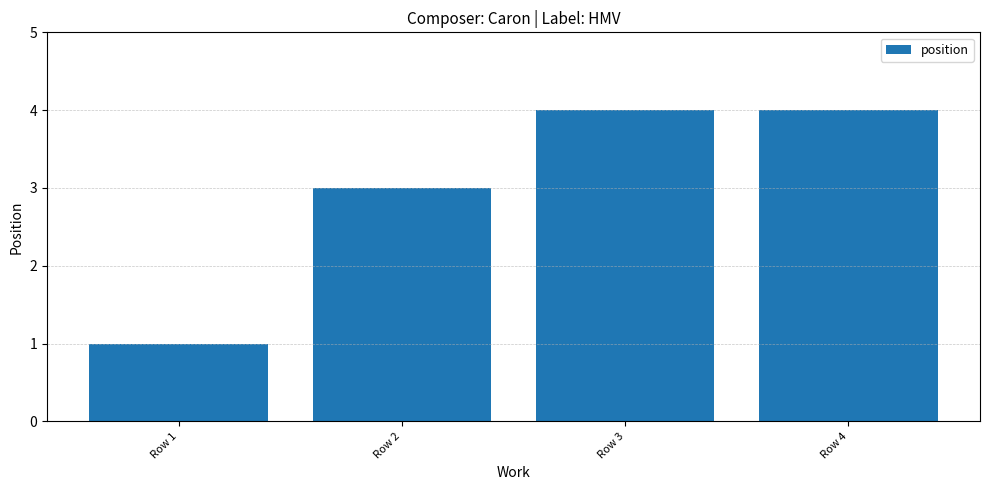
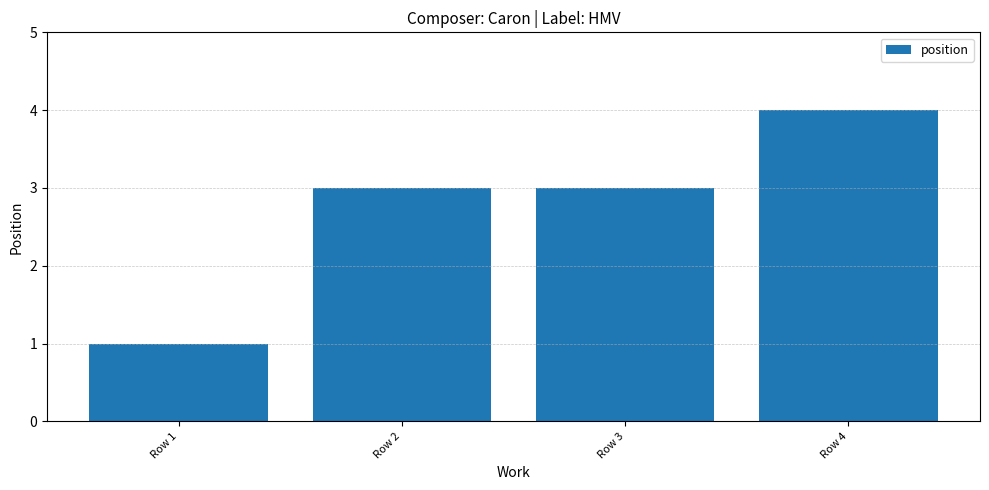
Row 3: 4 -> 3
